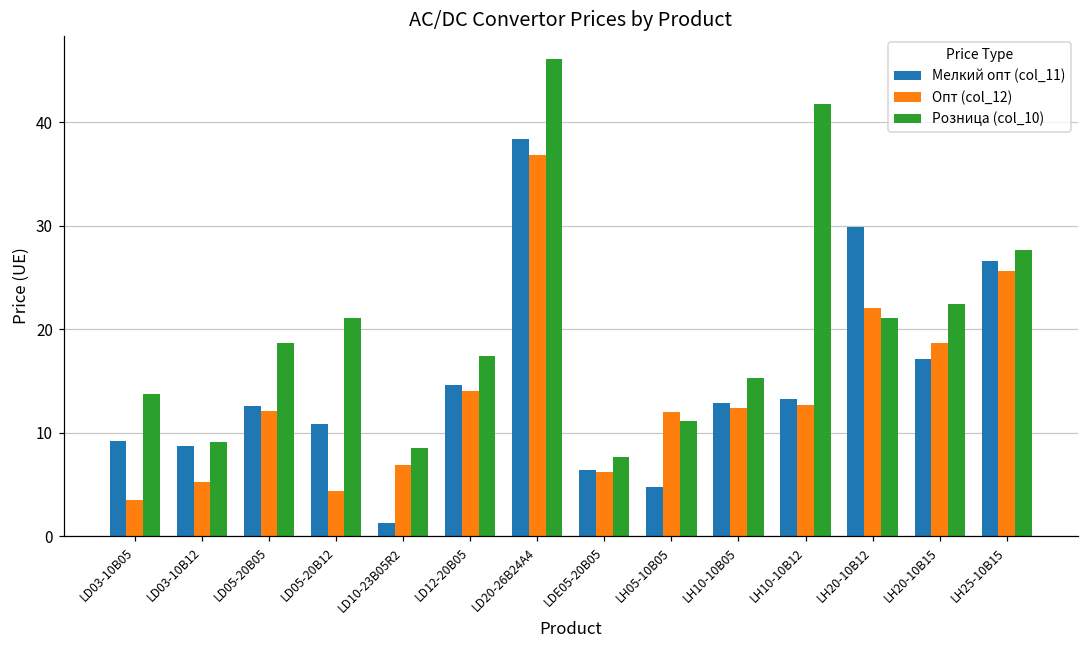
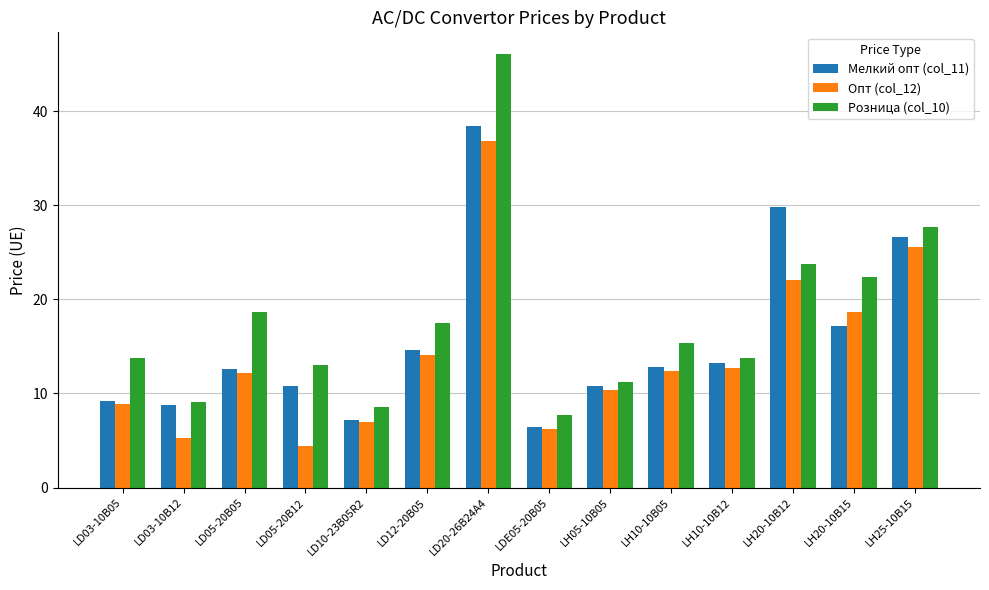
Опт (col_12), LD03-10B05: 4 -> 9
Розница (col_10), LD05-20B12: 21 -> 13
Мелкий опт (col_11), LD10-23B05R2: 1 -> 7
Мелкий опт (col_11), LH05-10B05: 5 -> 11
Опт (col_12), LH05-10B05: 12 -> 10
Розница (col_10), LH10-10B12: 42 -> 14
Розница (col_10), LH20-10B12: 21 -> 24
